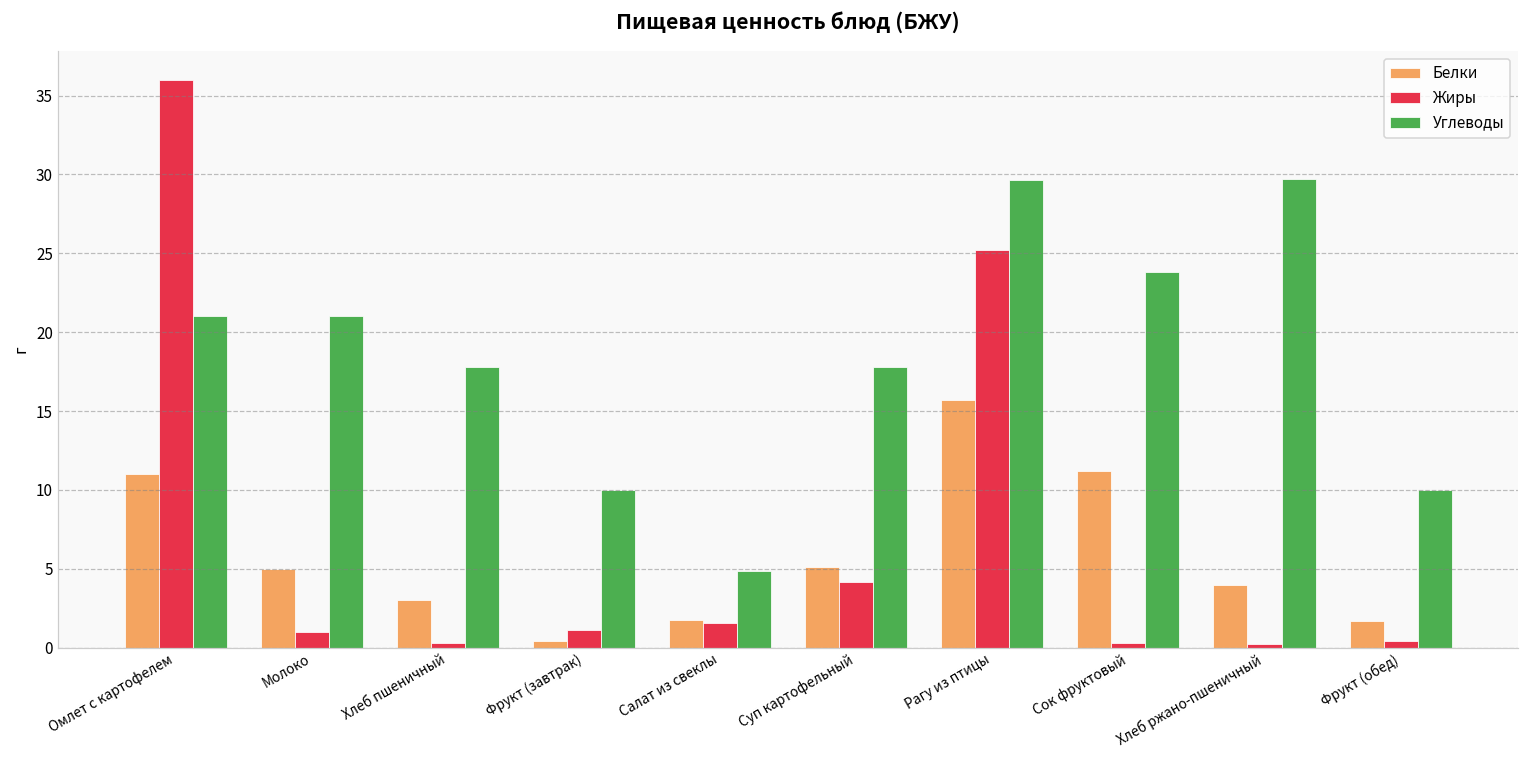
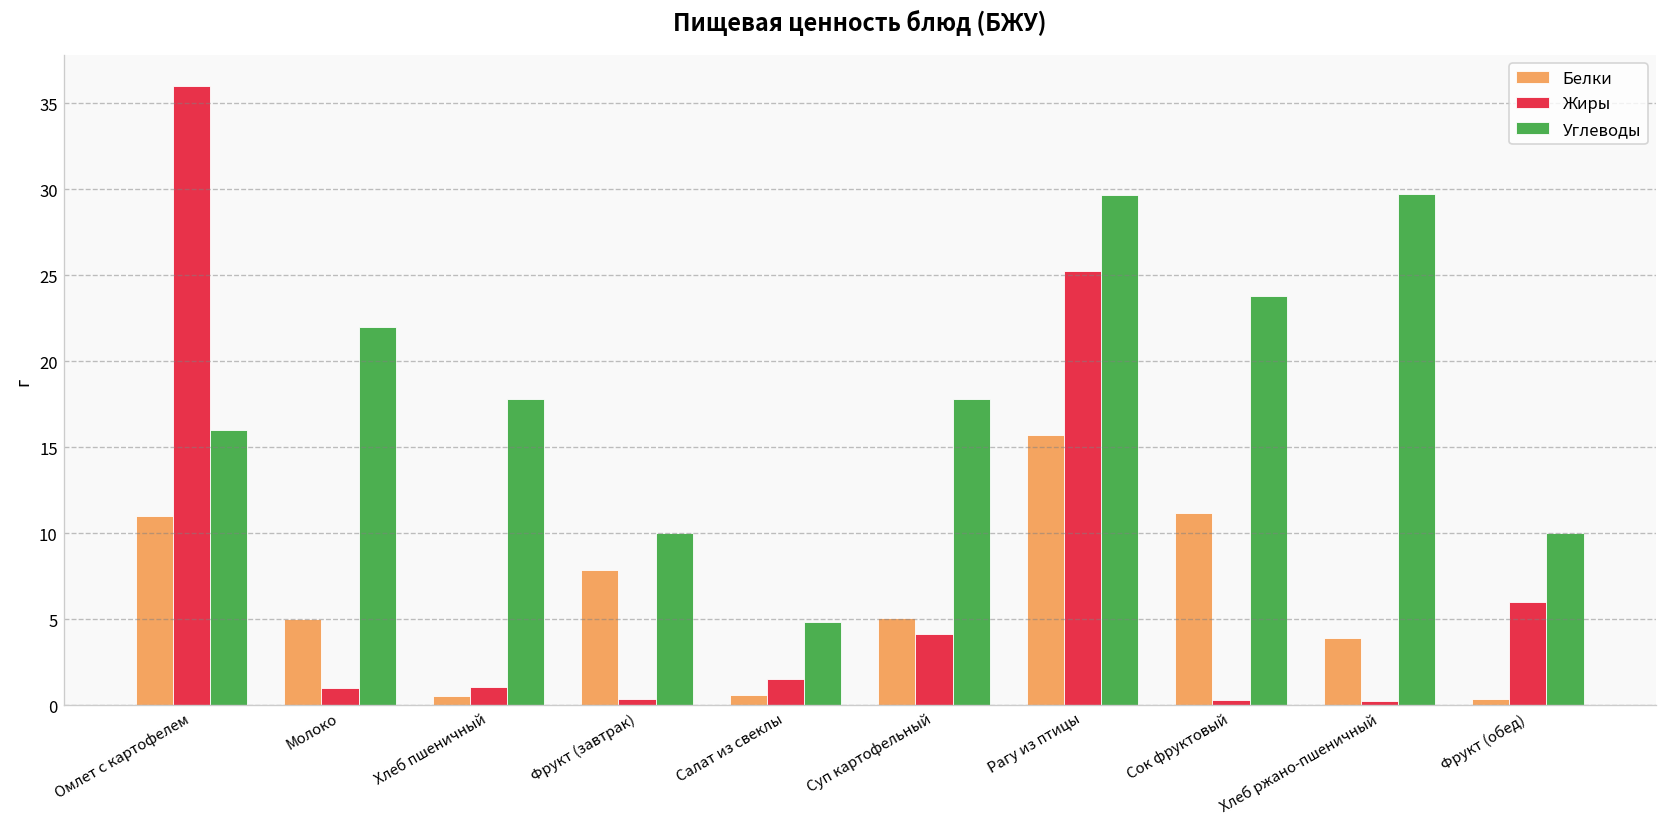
Углеводы, Омлет с картофелем: 21 -> 16
Углеводы, Молоко: 21 -> 22
Белки, Хлеб пшеничный: 3.0 -> 0.5
Жиры, Хлеб пшеничный: 0.3 -> 1.1
Белки, Фрукт (завтрак): 0.4 -> 7.9
Жиры, Фрукт (завтрак): 1.1 -> 0.4
Белки, Салат из свеклы: 1.8 -> 0.6
Белки, Фрукт (обед): 1.7 -> 0.4
Жиры, Фрукт (обед): 0.4 -> 6.0
